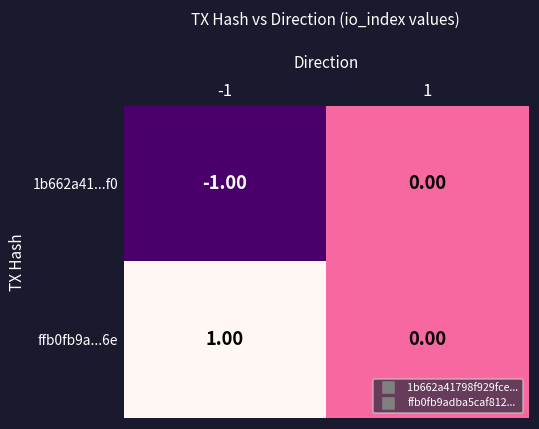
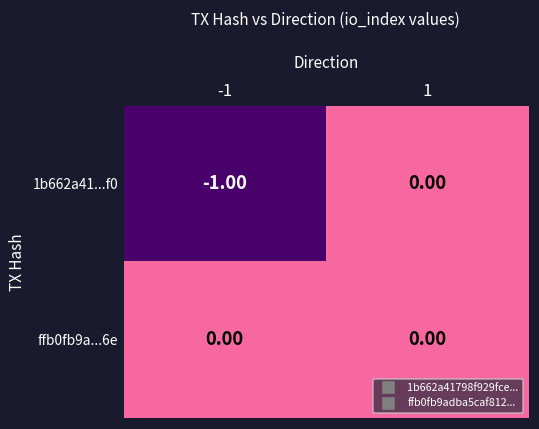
ffb0fb9a...6e, -1: 1.00 -> 0.00
